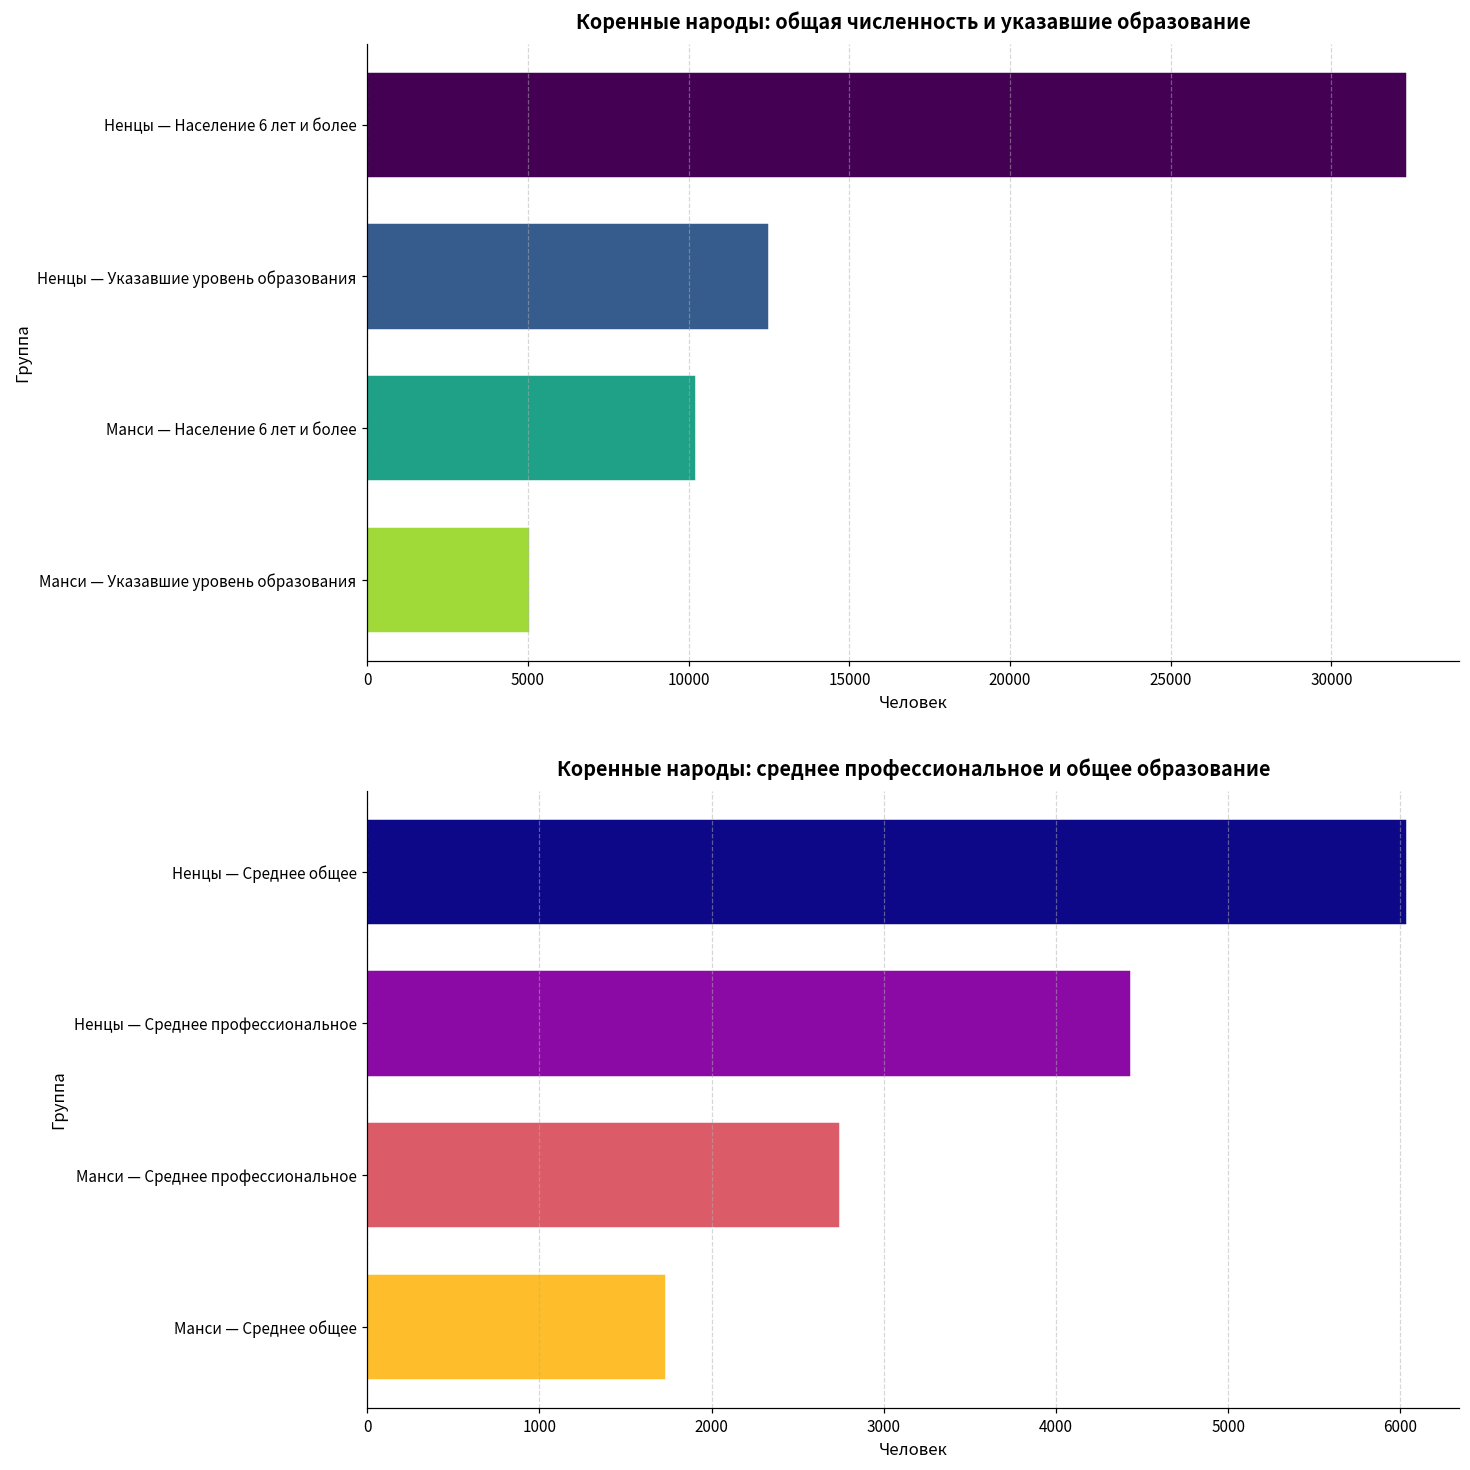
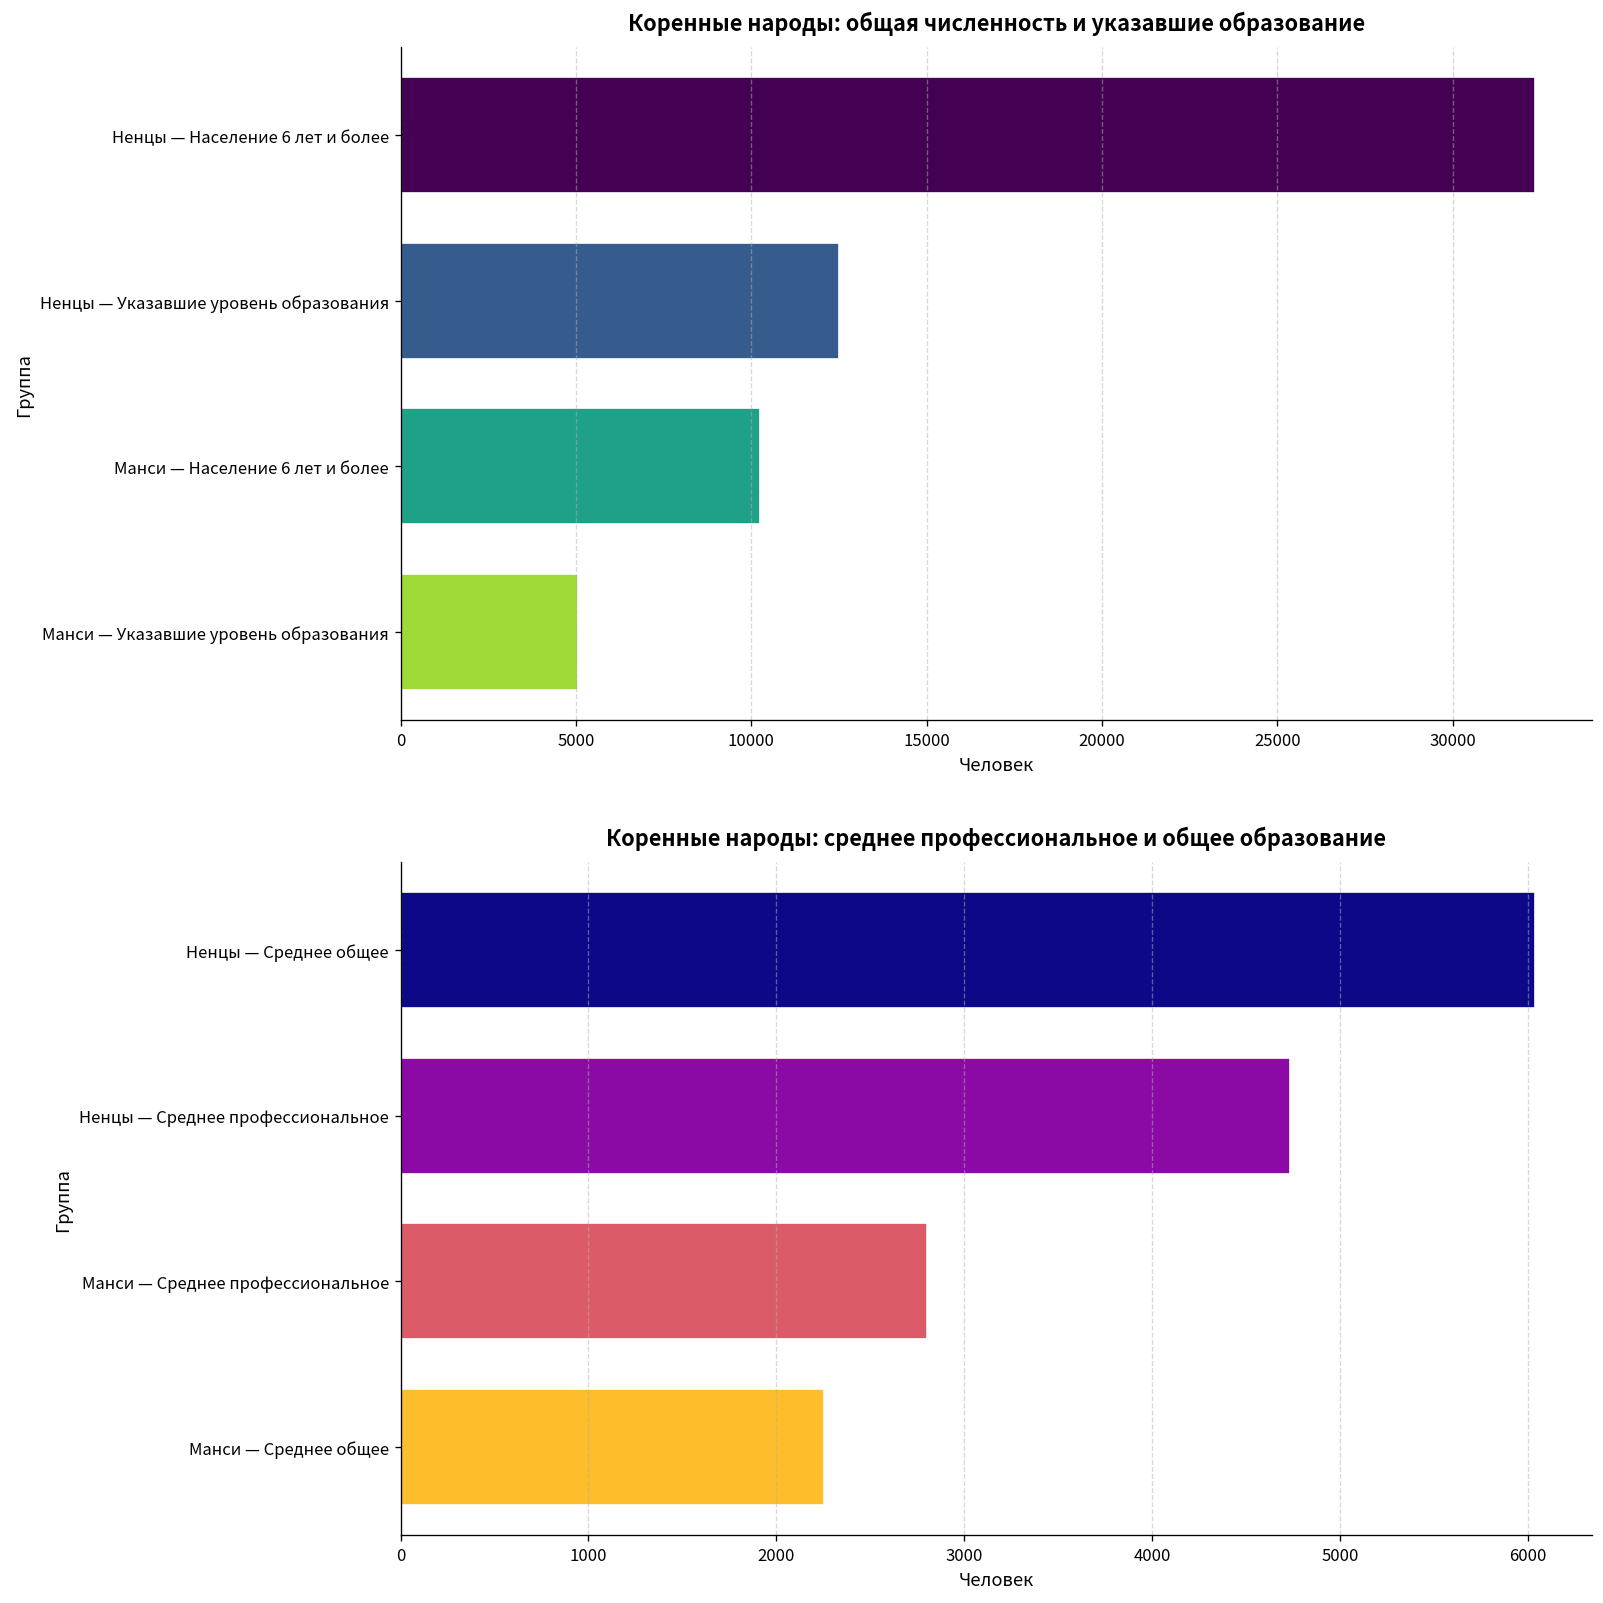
Коренные народы: среднее профессиональное и общее образование, Ненцы — Среднее профессиональное: 4440 -> 4740
Коренные народы: среднее профессиональное и общее образование, Манси — Среднее профессиональное: 2750 -> 2800
Коренные народы: среднее профессиональное и общее образование, Манси — Среднее общее: 1740 -> 2250
